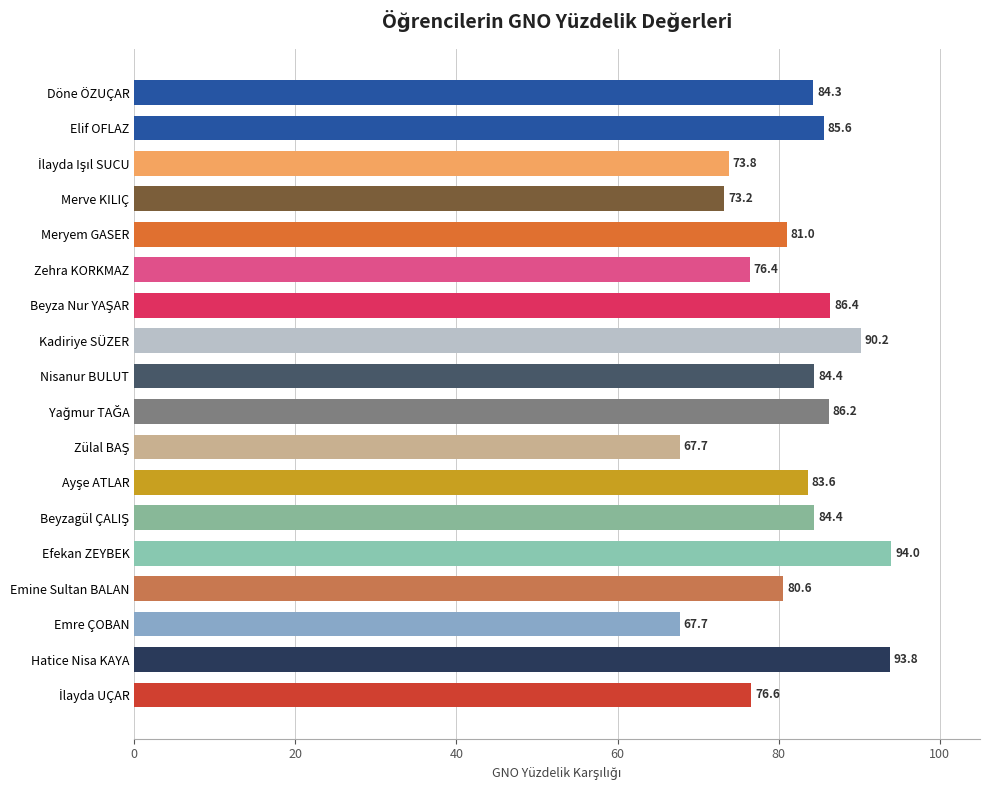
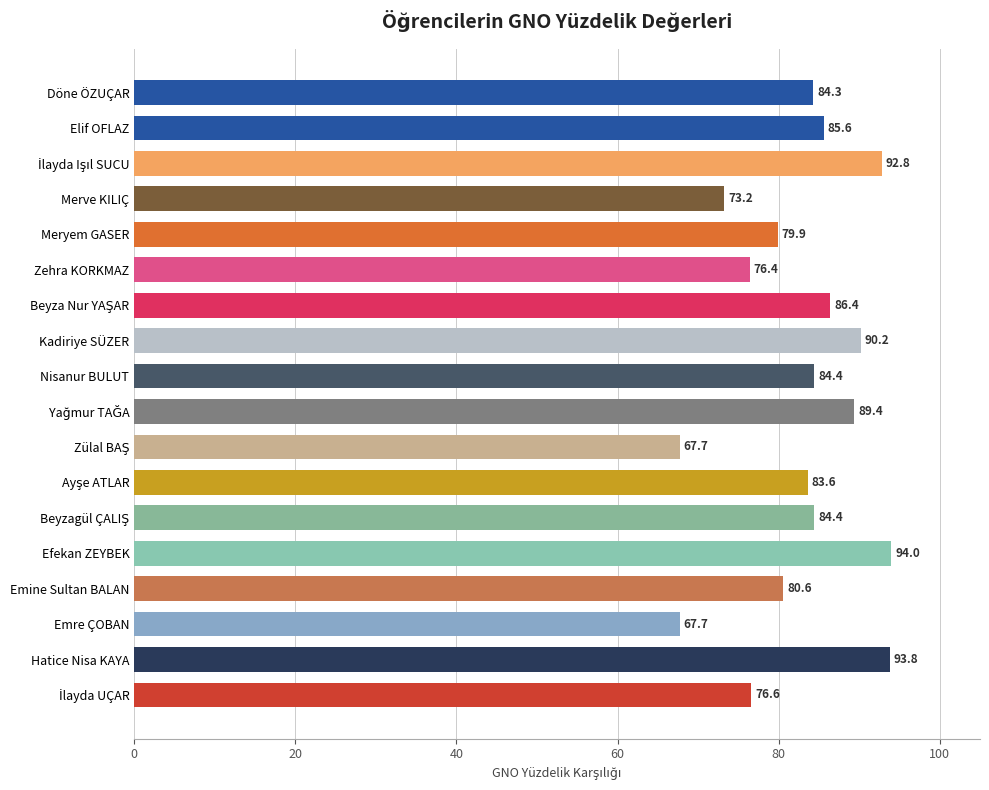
İlayda Işıl SUCU: 73.8 -> 92.8
Meryem GASER: 81.0 -> 79.9
Yağmur TAĞA: 86.2 -> 89.4
